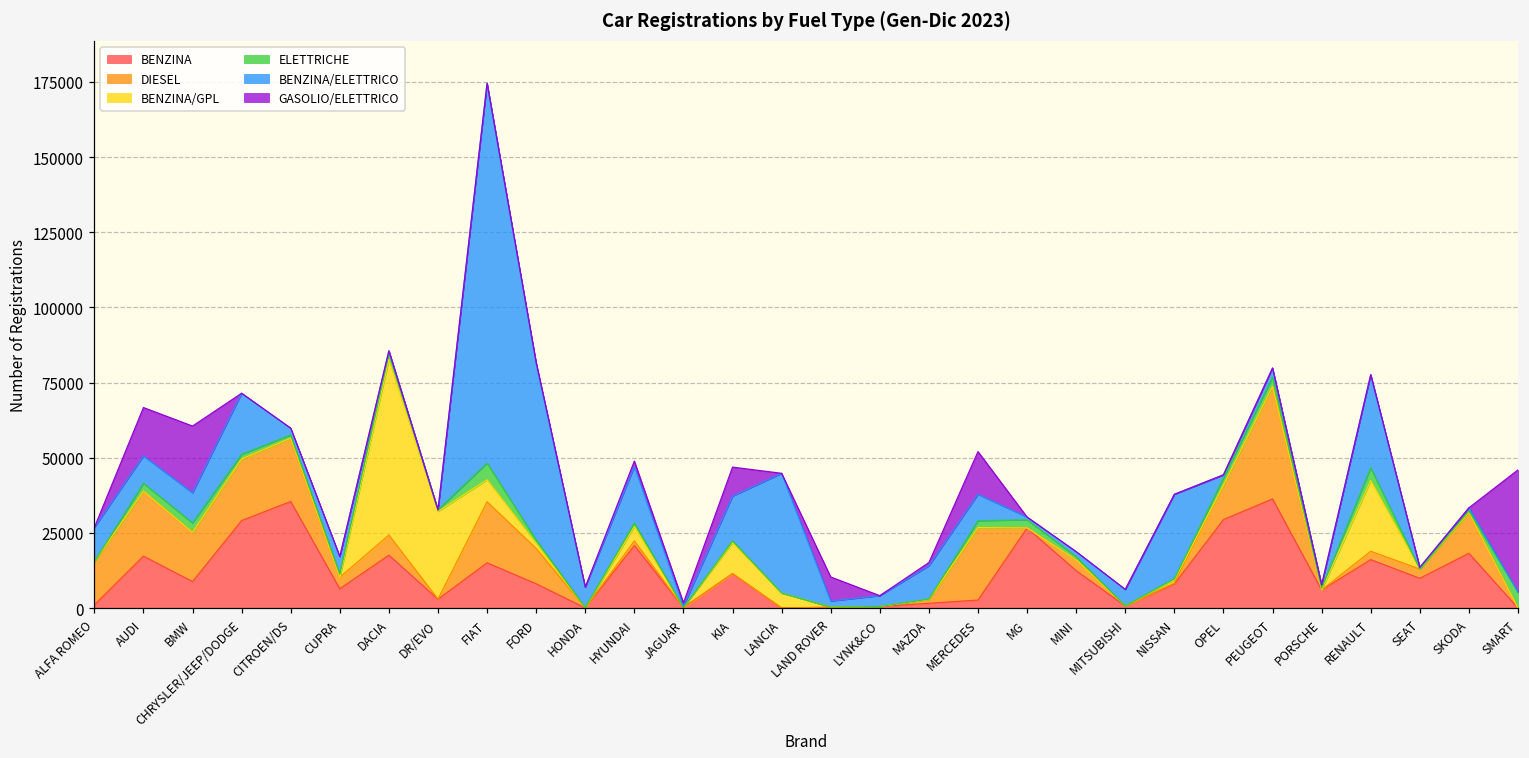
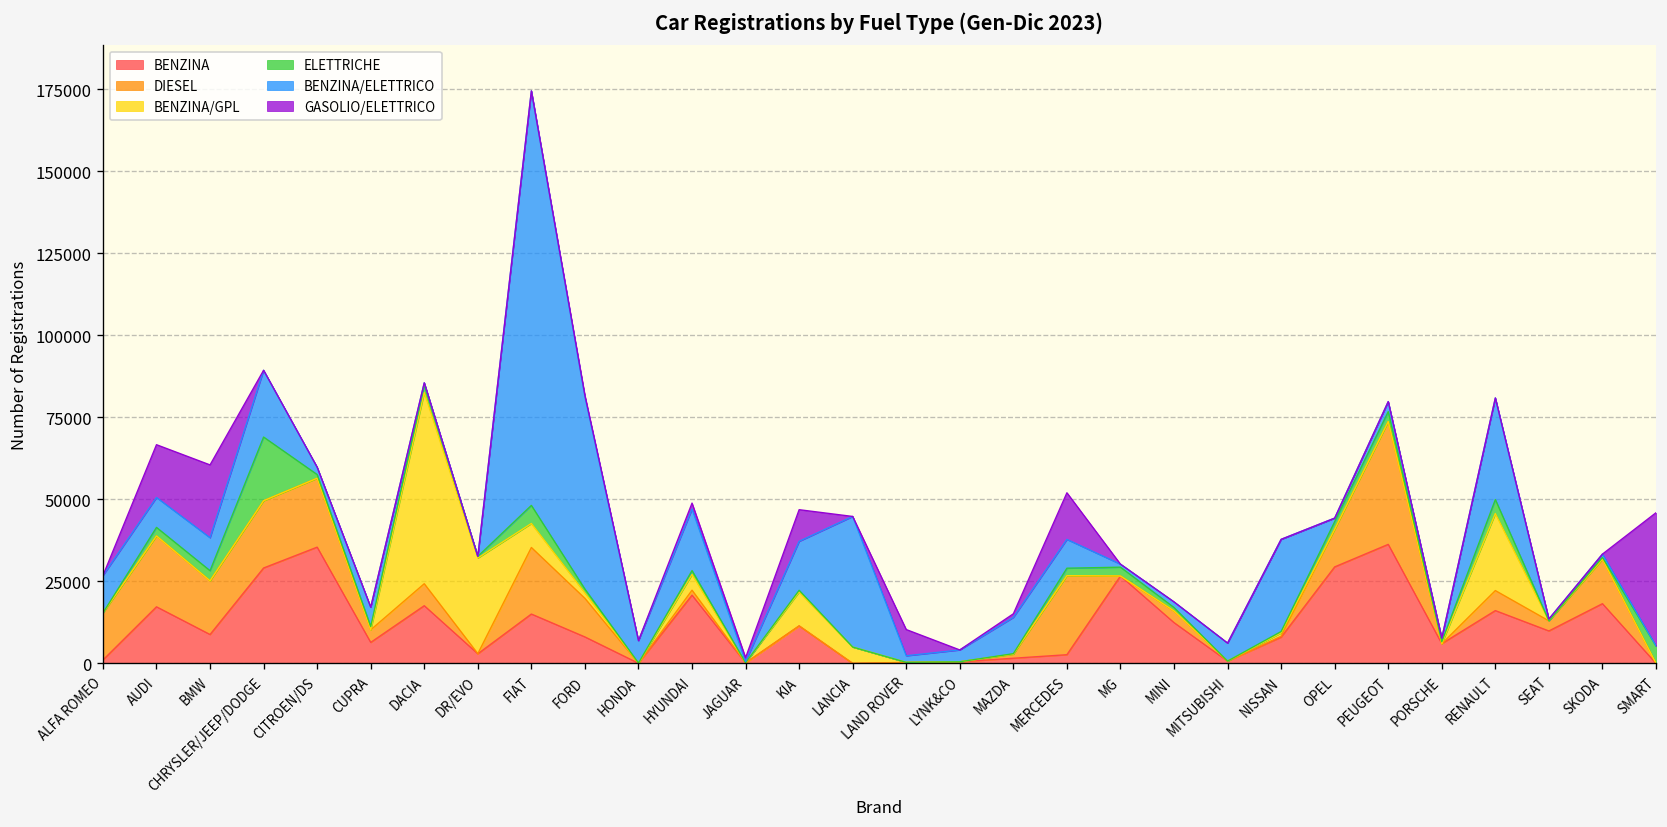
ELETTRICHE, CHRYSLER/JEEP/DODGE: 1000 -> 19000
DIESEL, RENAULT: 3000 -> 6000
